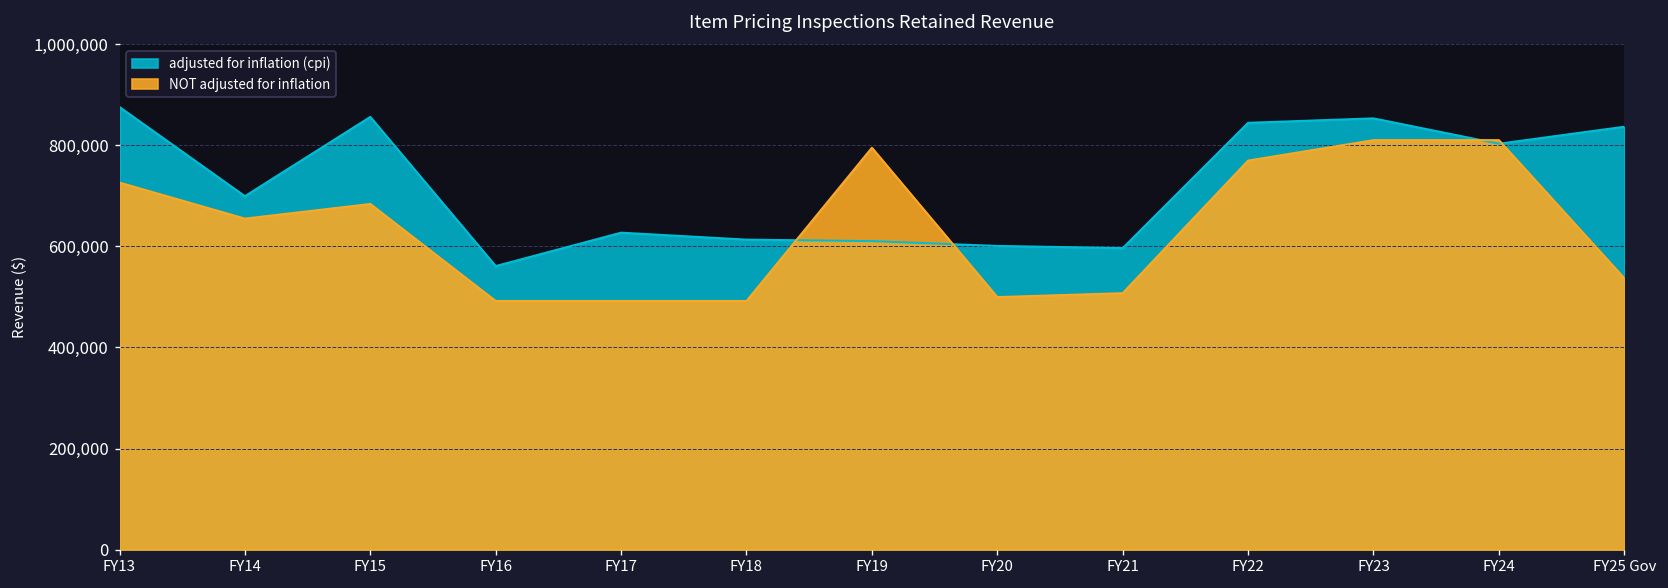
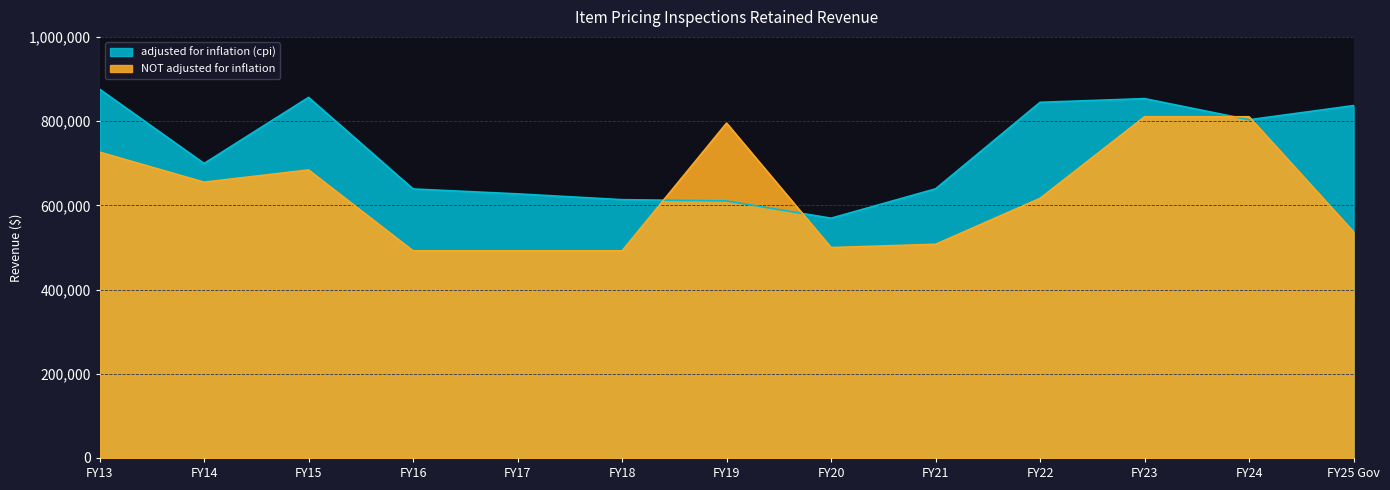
adjusted for inflation (cpi), FY16: 560,000 -> 640,000
adjusted for inflation (cpi), FY20: 600,000 -> 570,000
adjusted for inflation (cpi), FY21: 600,000 -> 640,000
NOT adjusted for inflation, FY22: 770,000 -> 620,000
